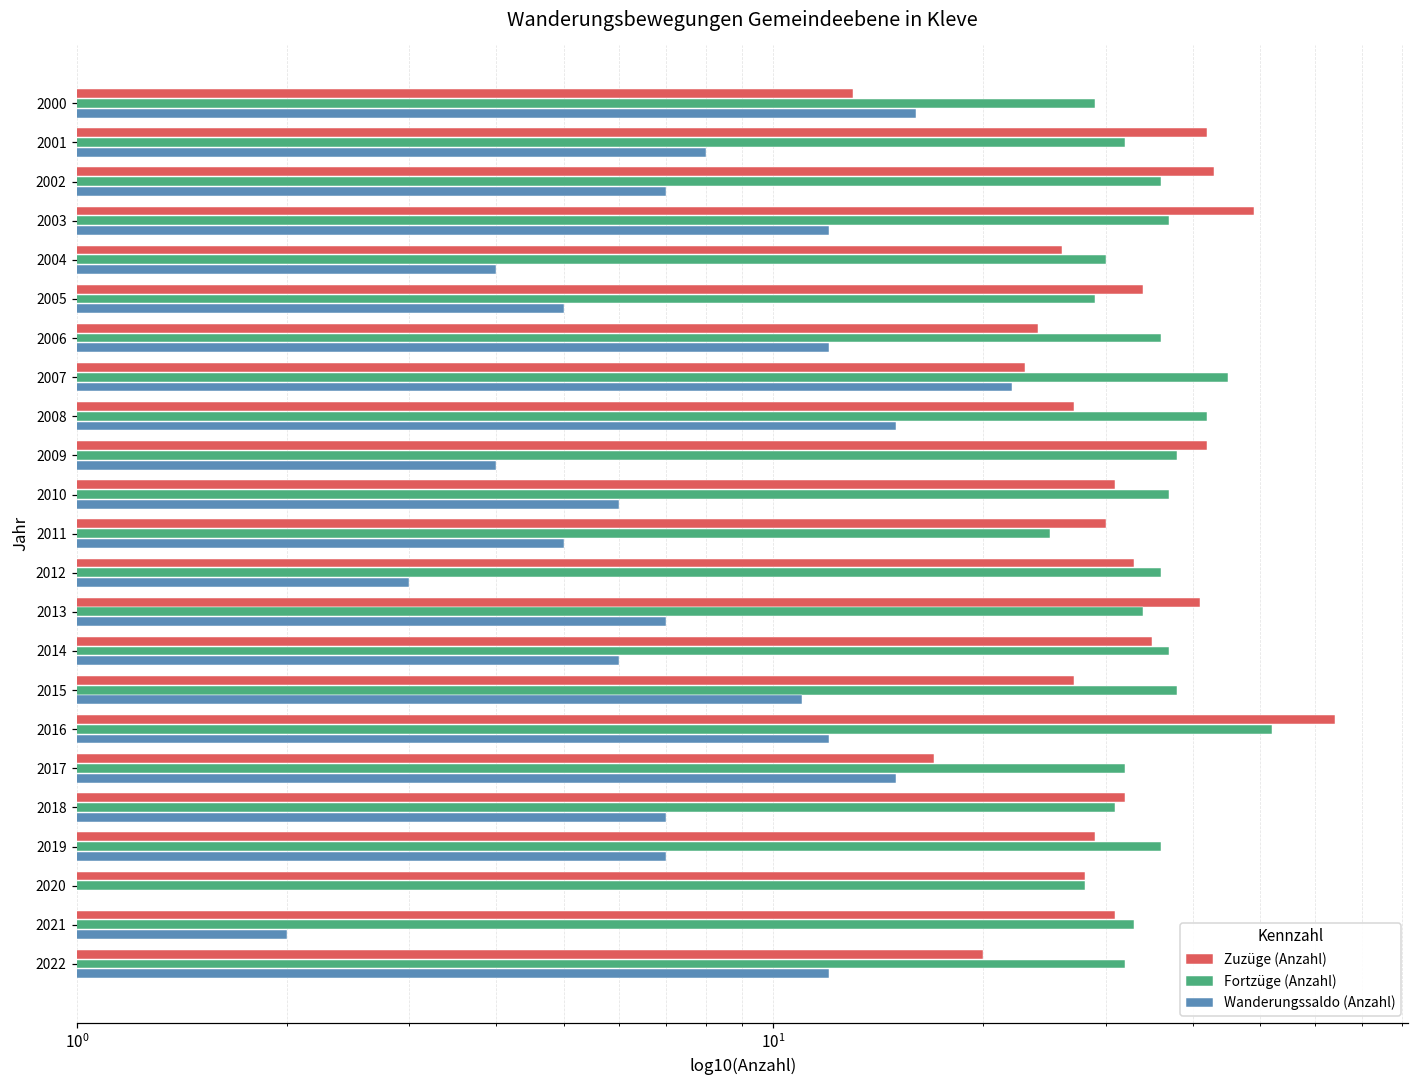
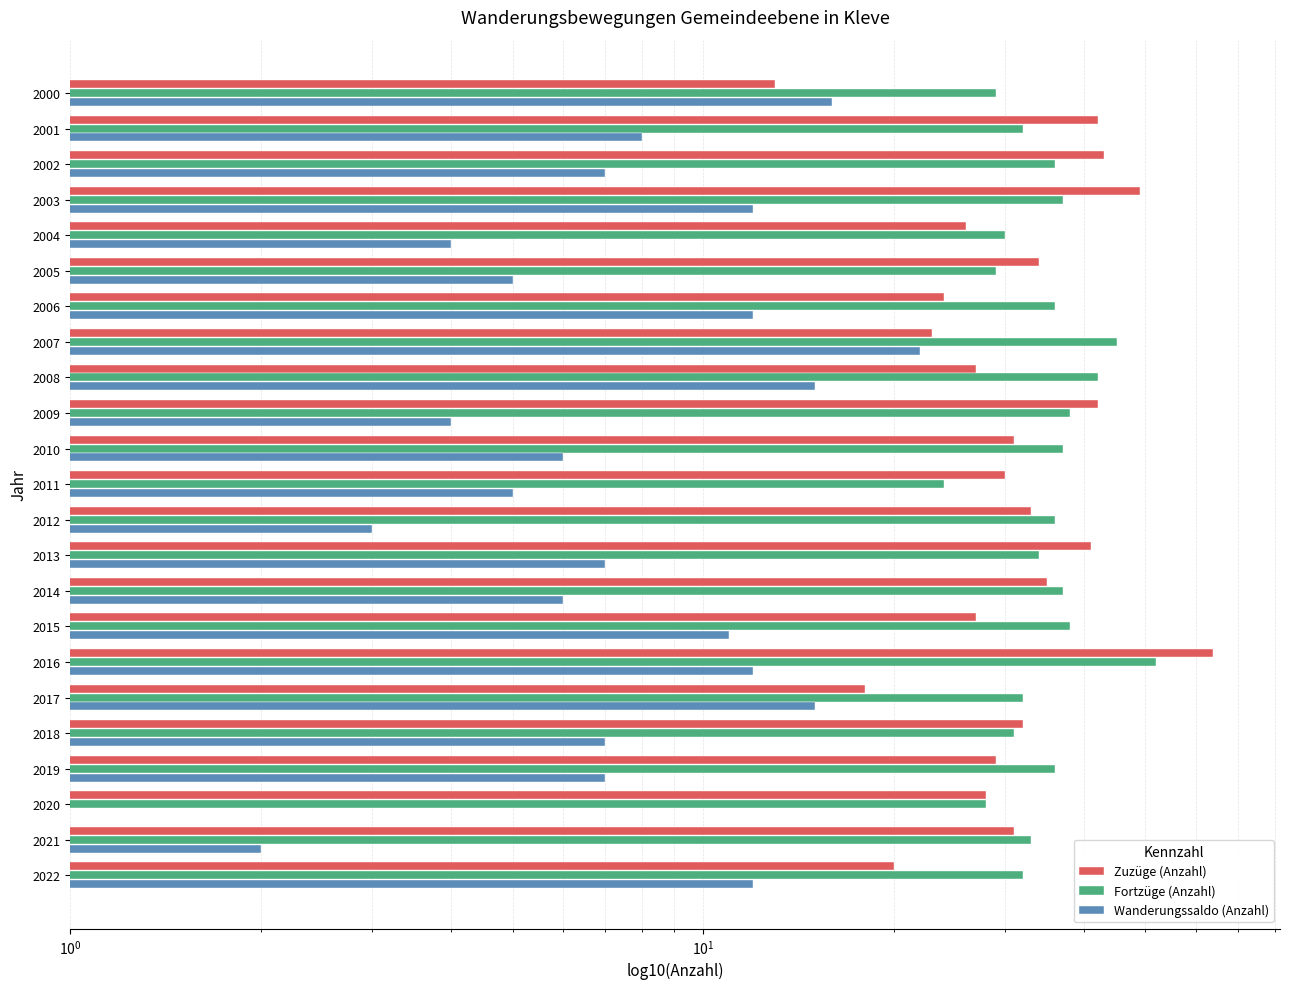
Fortzüge (Anzahl), 2011: 25 -> 24
Zuzüge (Anzahl), 2017: 17 -> 18
